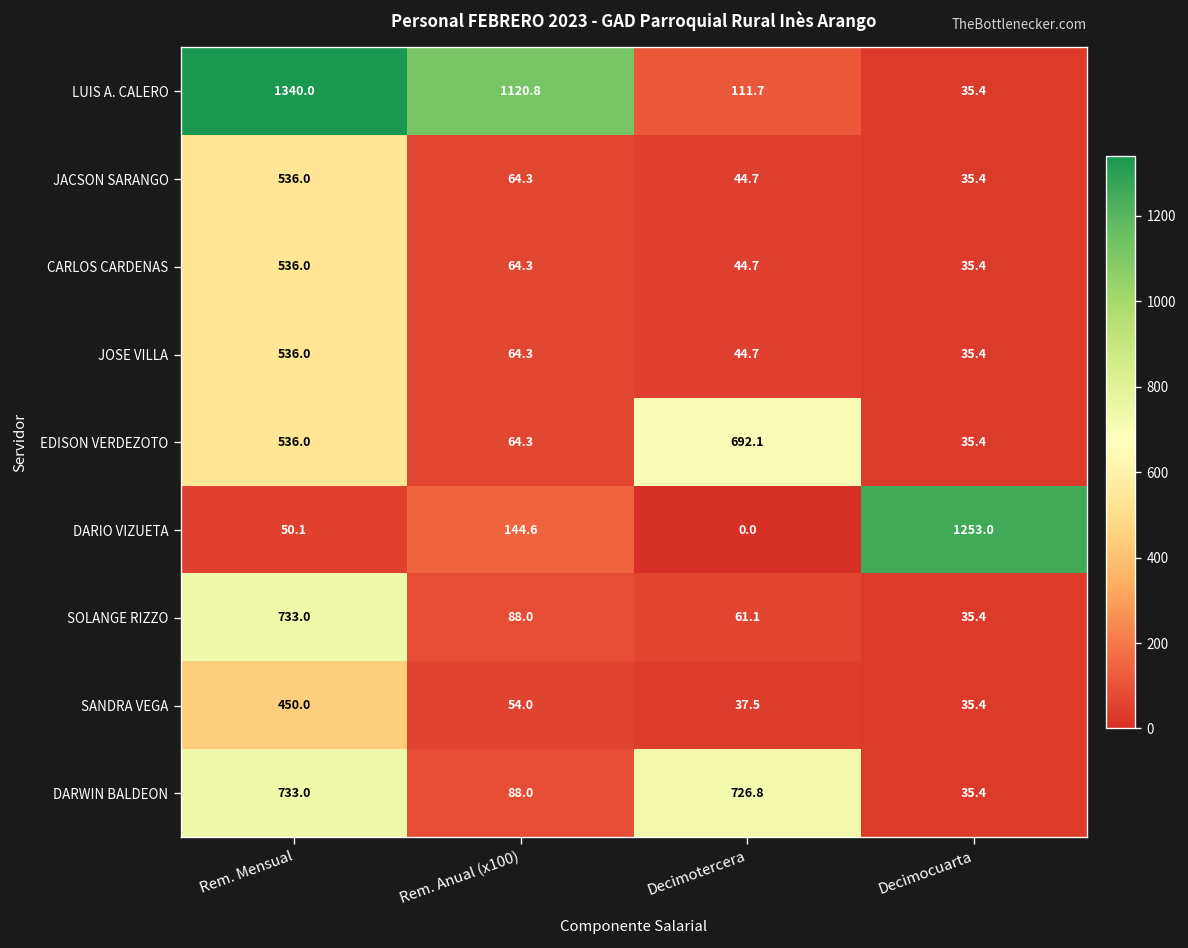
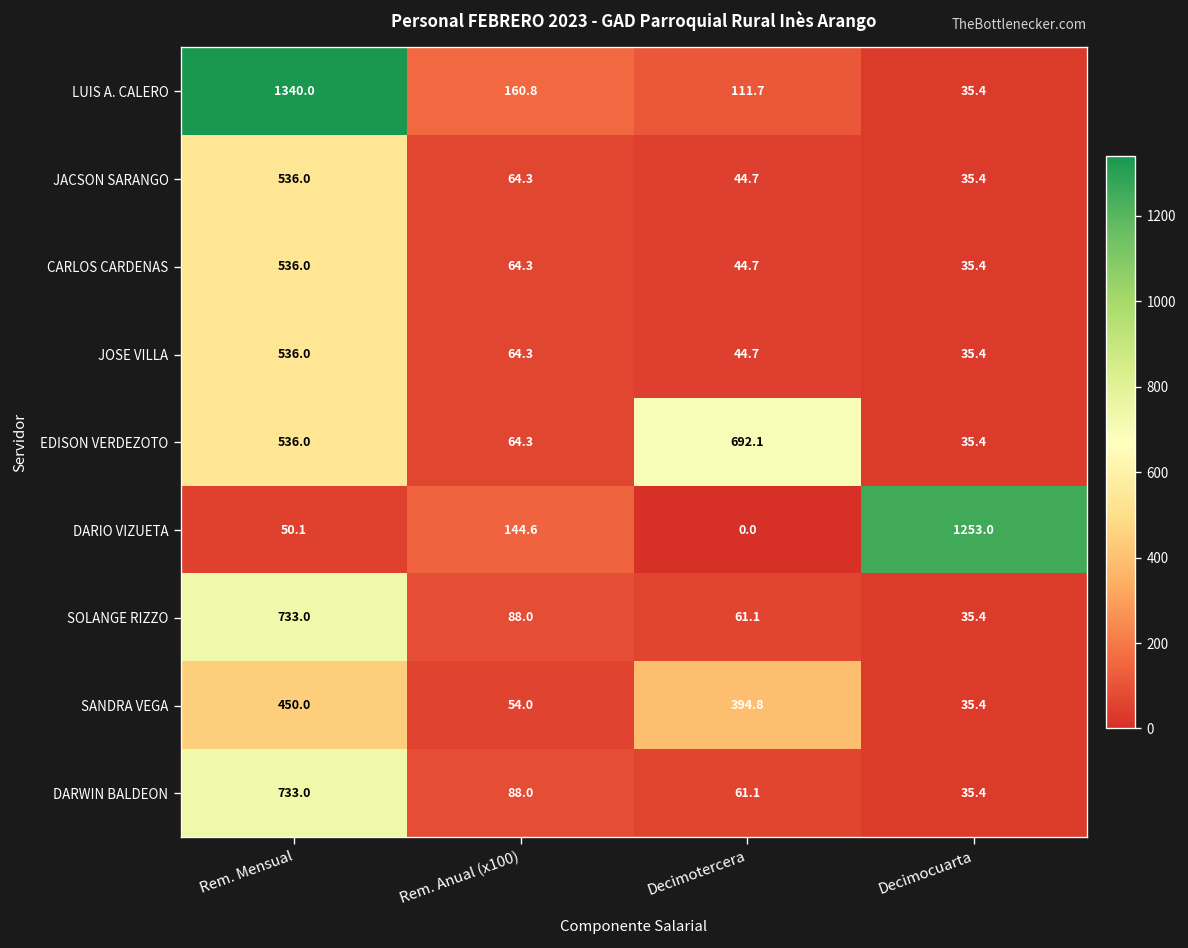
LUIS A. CALERO, Rem. Anual (x100): 1120.8 -> 160.8
SANDRA VEGA, Decimotercera: 37.5 -> 394.8
DARWIN BALDEON, Decimotercera: 726.8 -> 61.1
